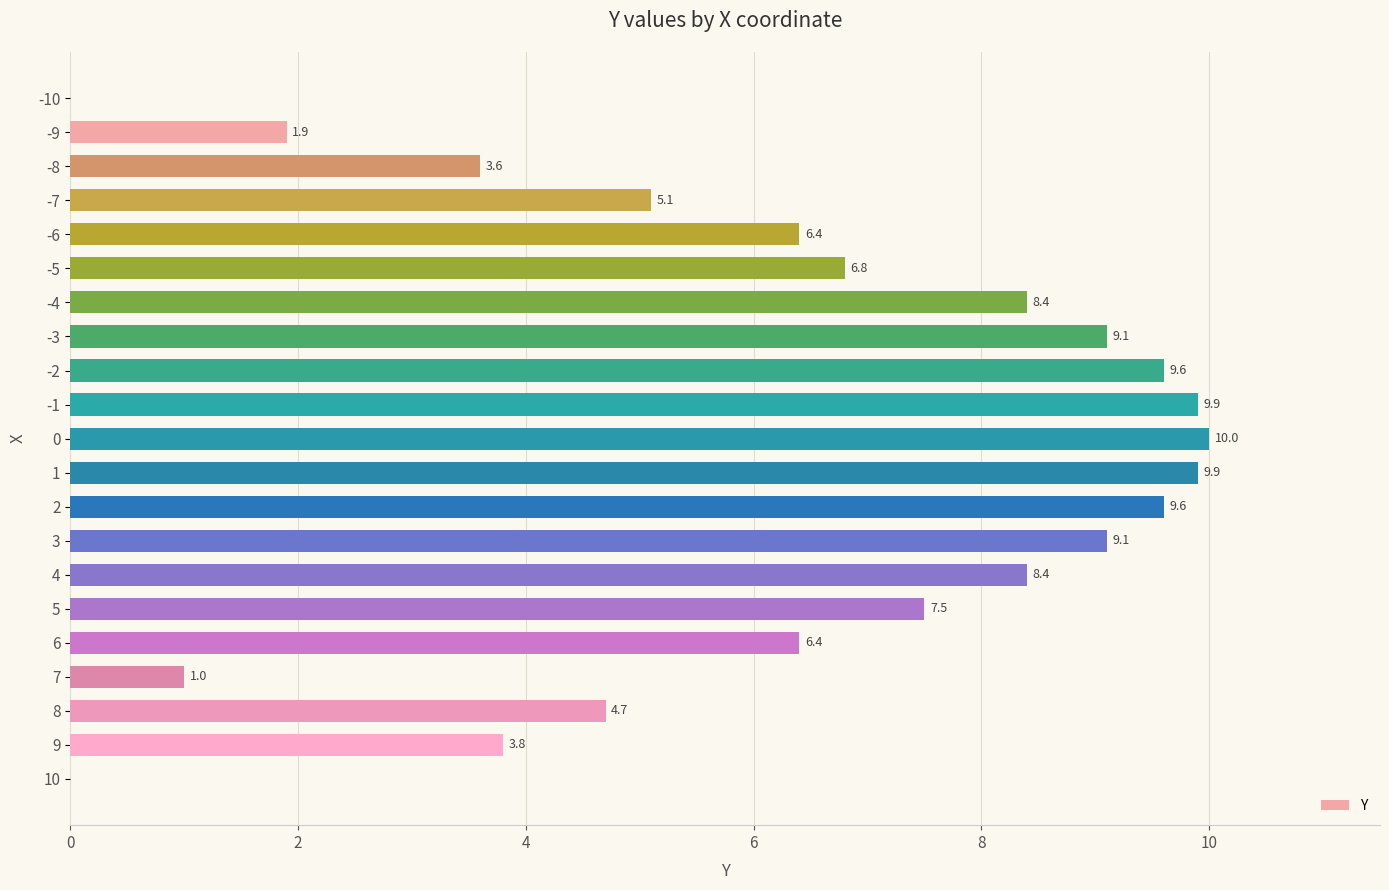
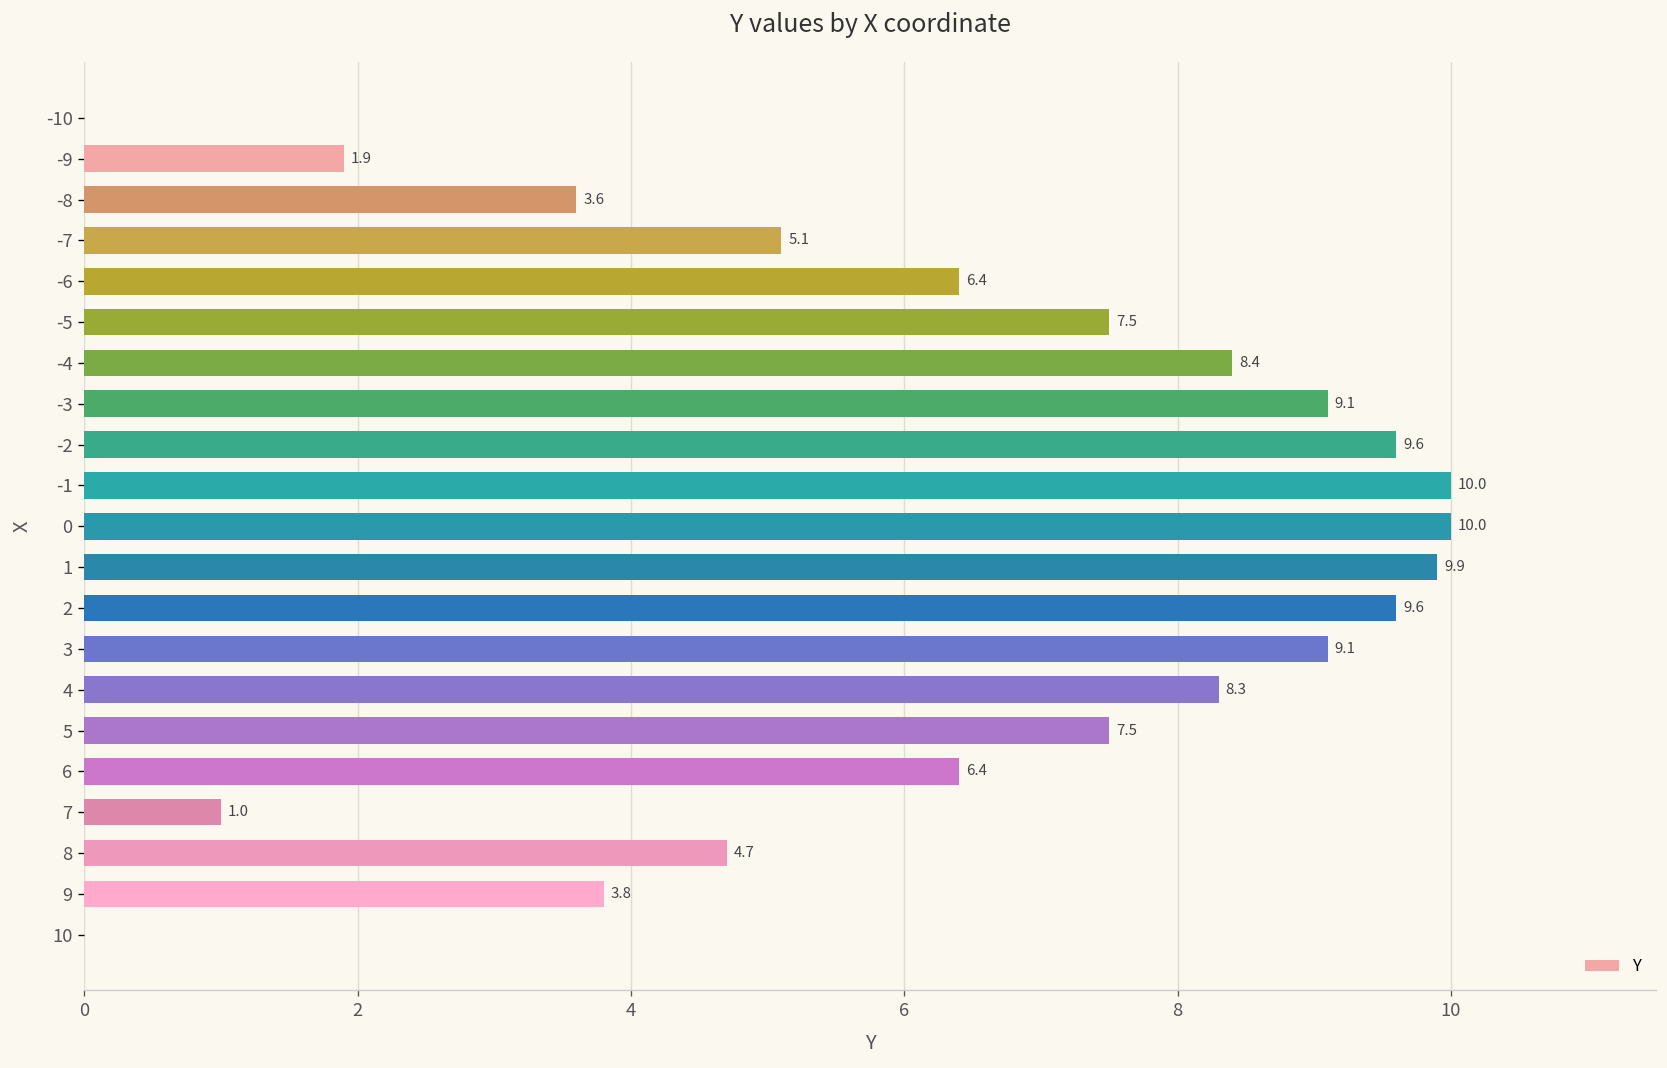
-5: 6.8 -> 7.5
-1: 9.9 -> 10.0
4: 8.4 -> 8.3
